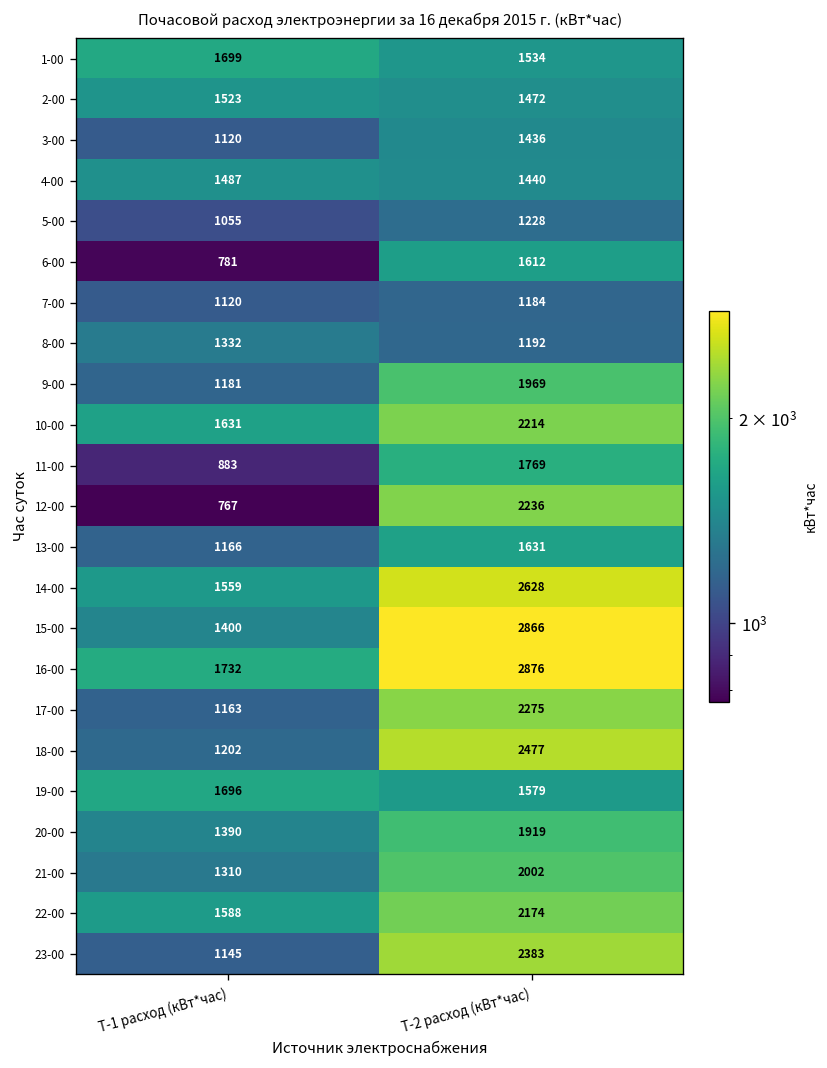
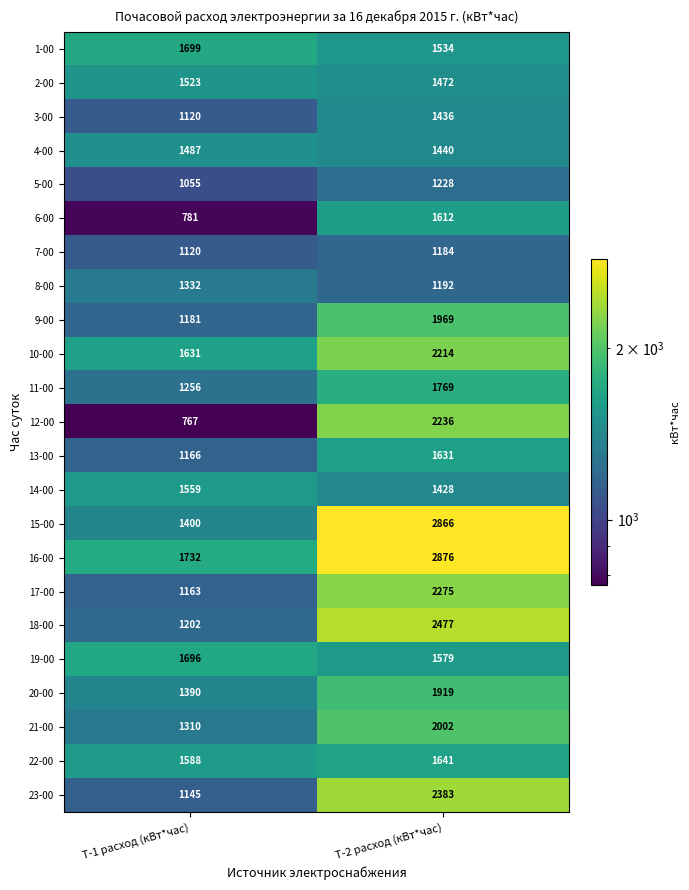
11-00, T-1 расход (кВт*час): 883 -> 1256
14-00, T-2 расход (кВт*час): 2628 -> 1428
22-00, T-2 расход (кВт*час): 2174 -> 1641
